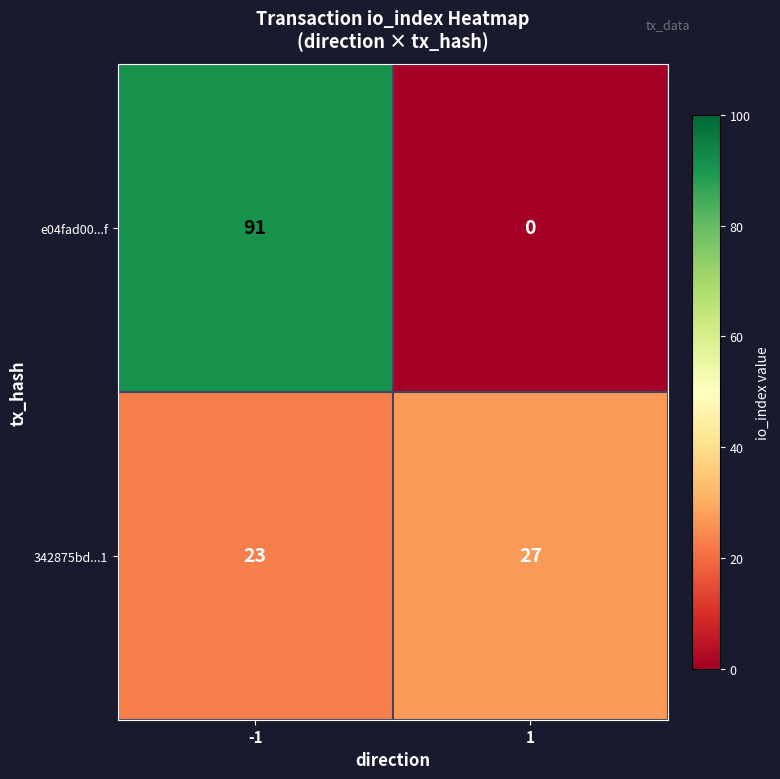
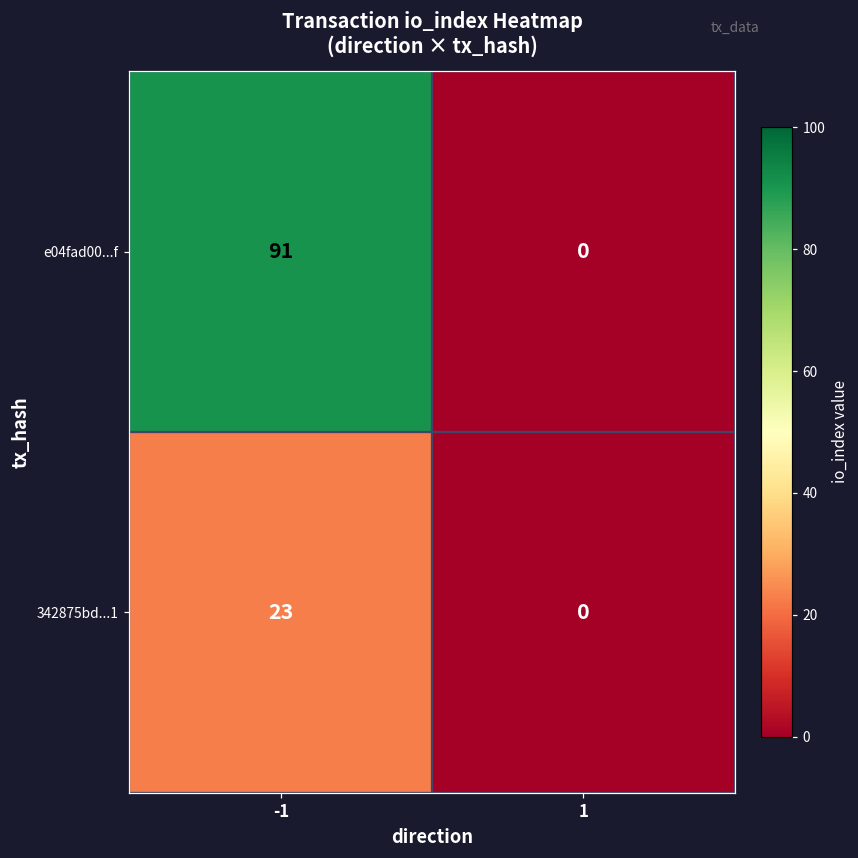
342875bd...1, 1: 27 -> 0
